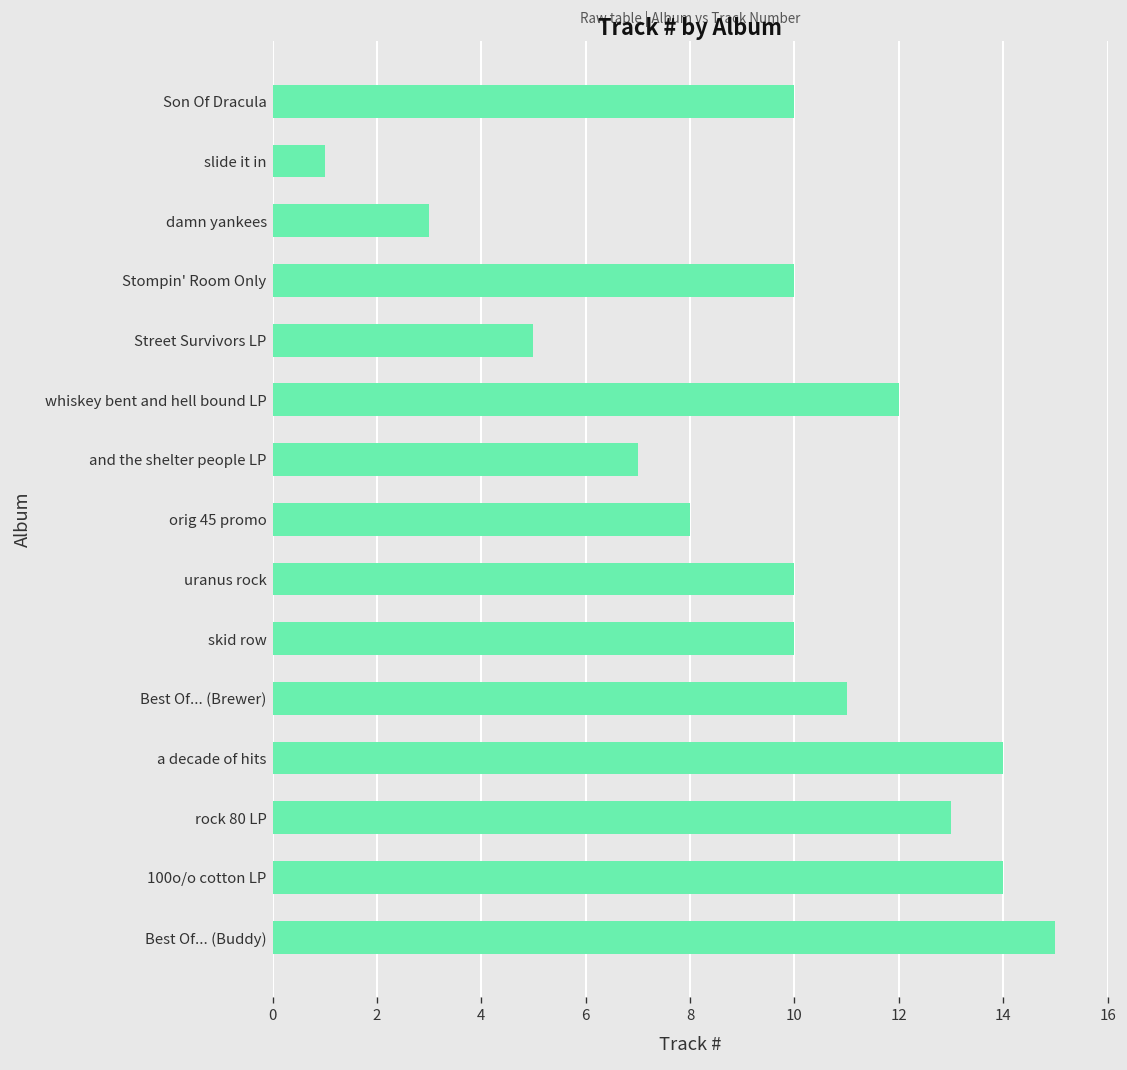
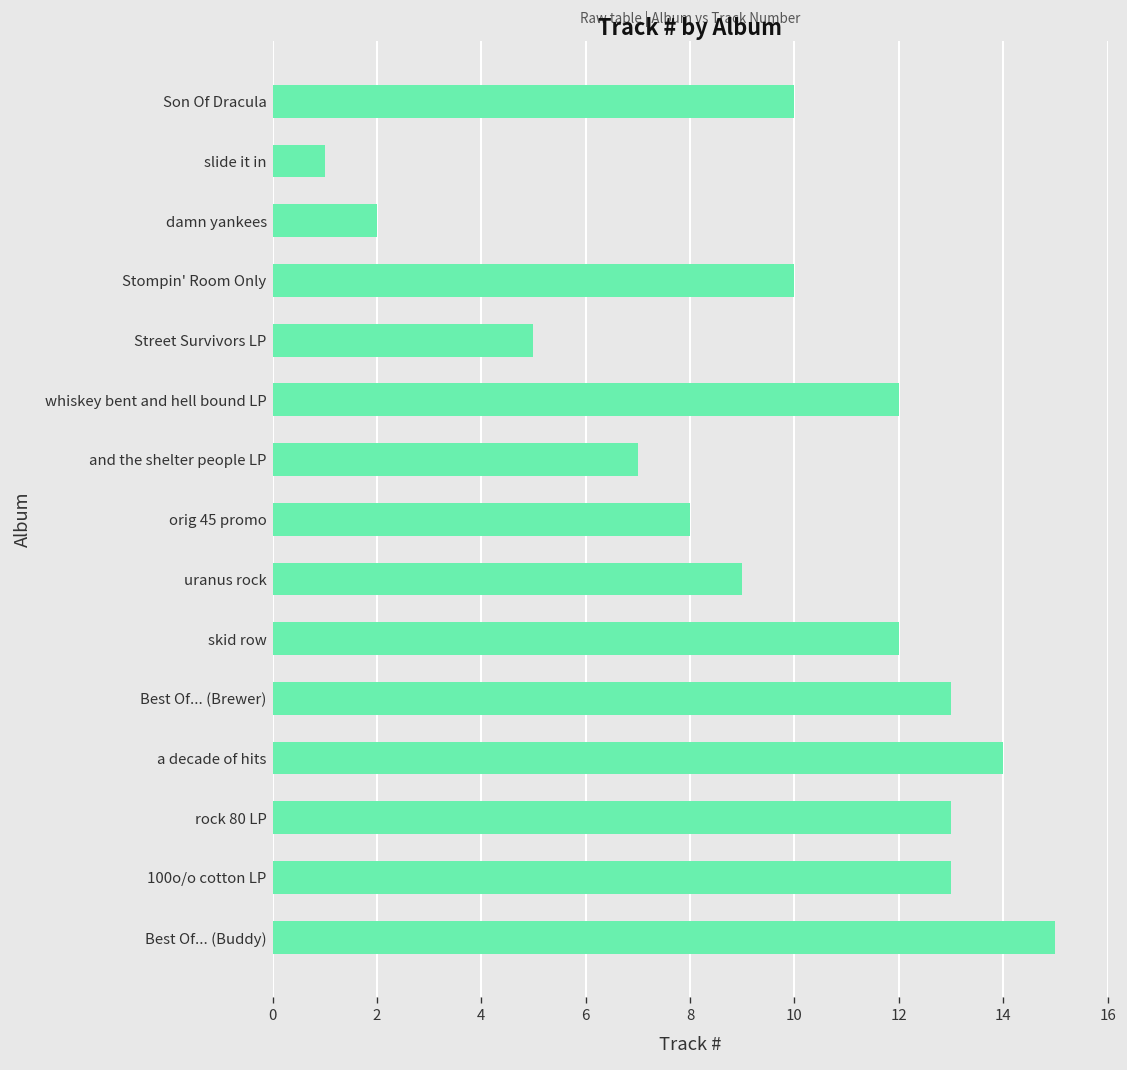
damn yankees: 3 -> 2
uranus rock: 10 -> 9
skid row: 10 -> 12
Best Of... (Brewer): 11 -> 13
100o/o cotton LP: 14 -> 13
